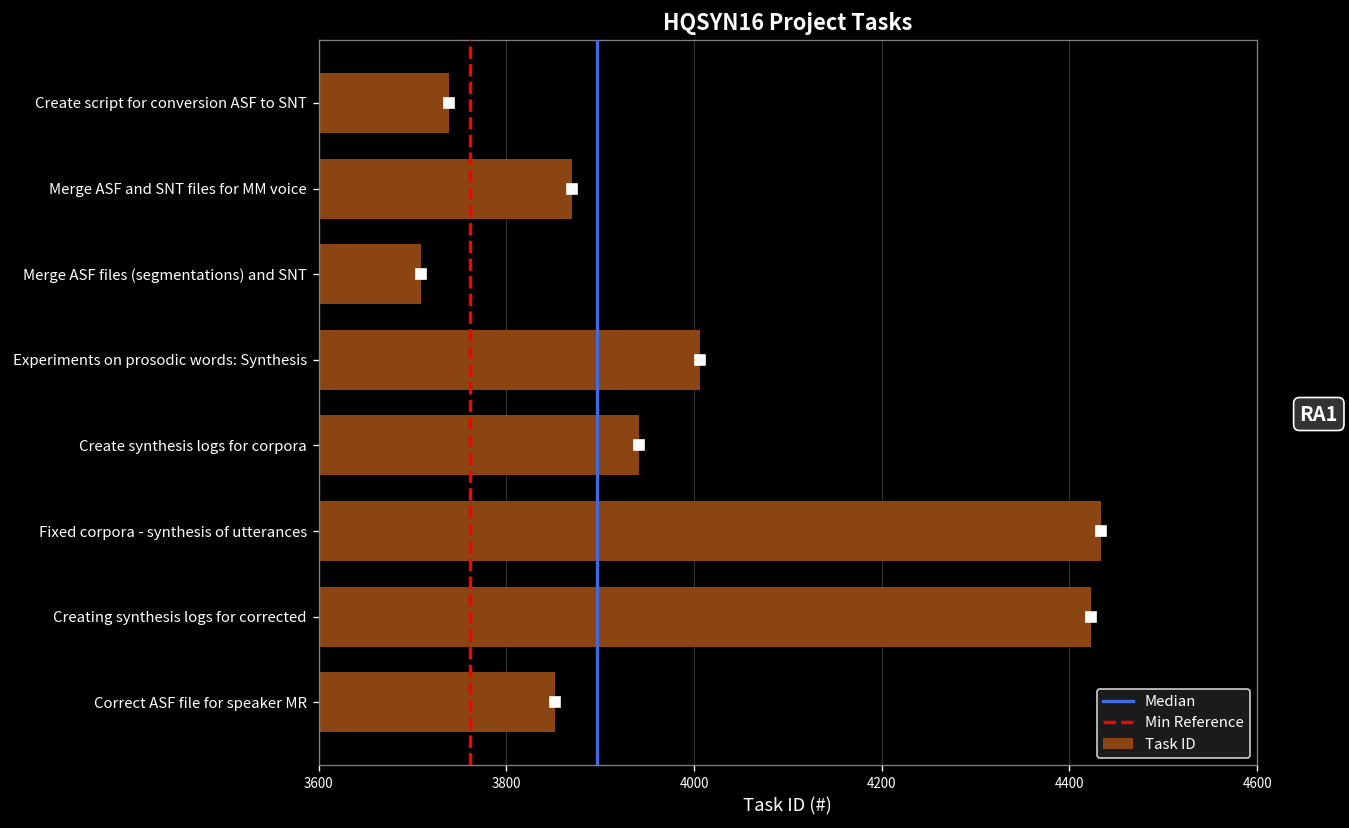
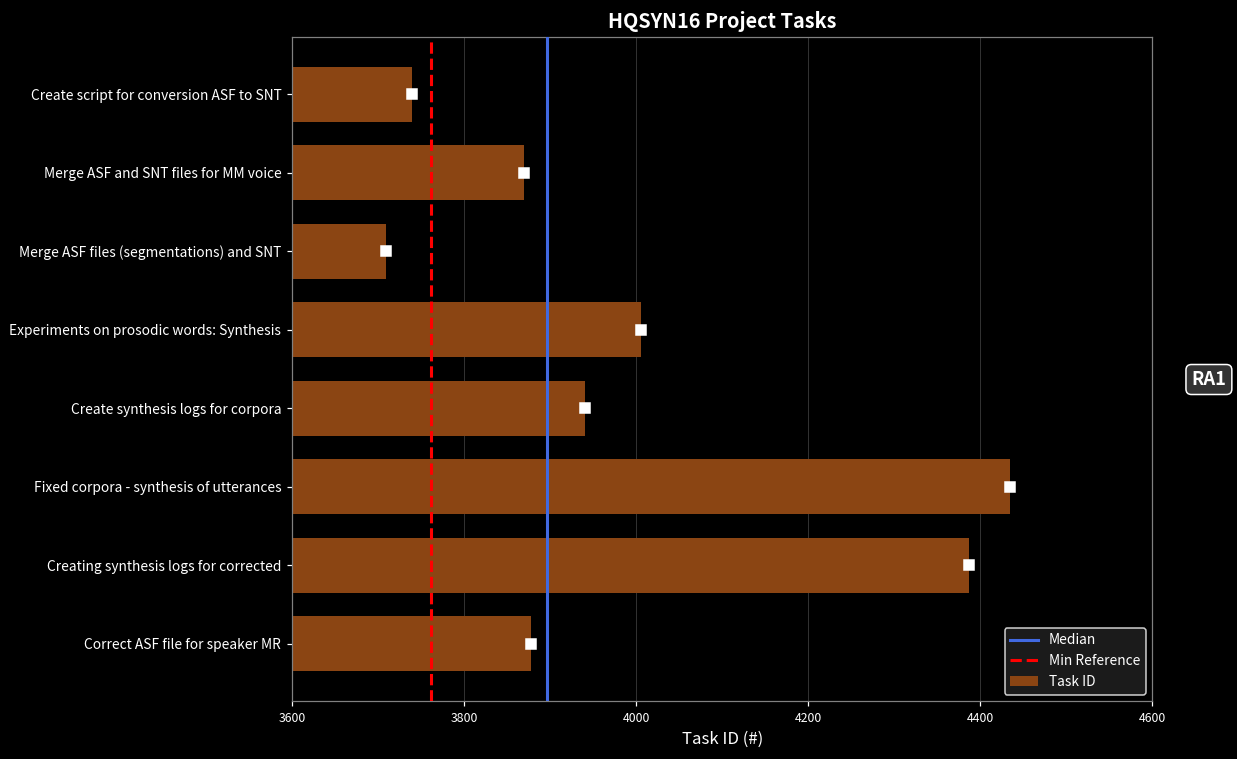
Task ID, Creating synthesis logs for corrected: 4420 -> 4390
Task ID, Correct ASF file for speaker MR: 3850 -> 3880
